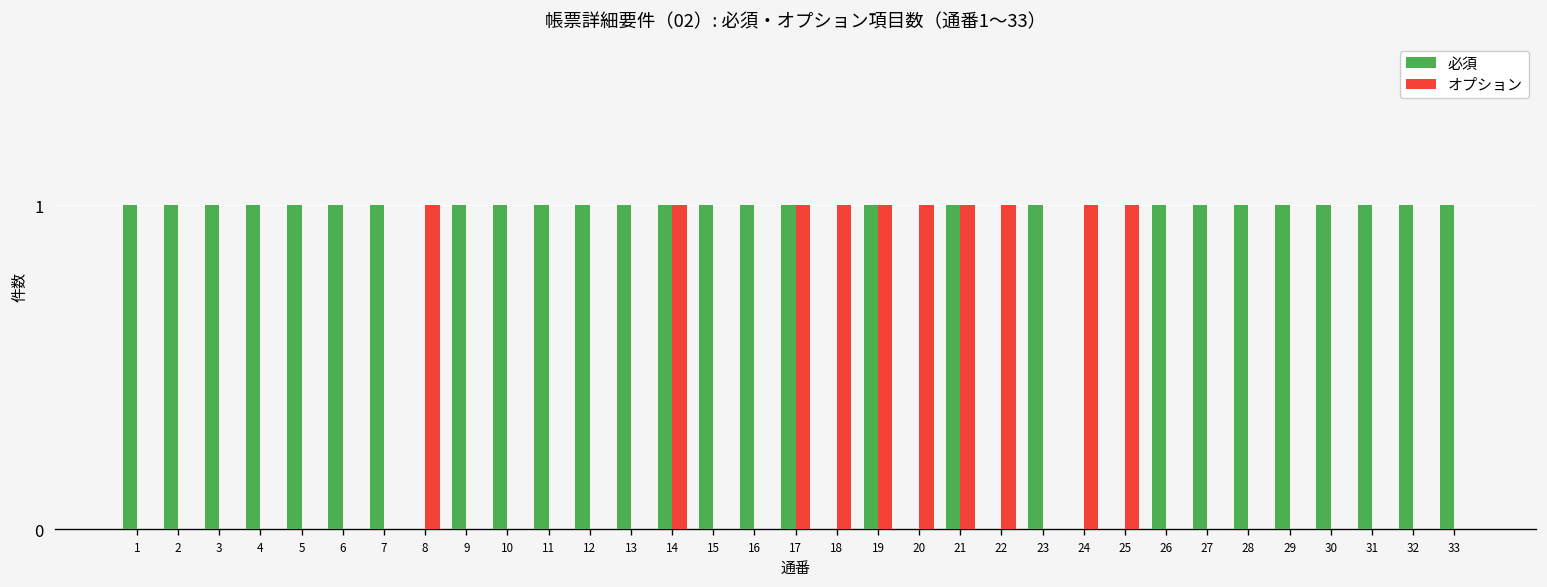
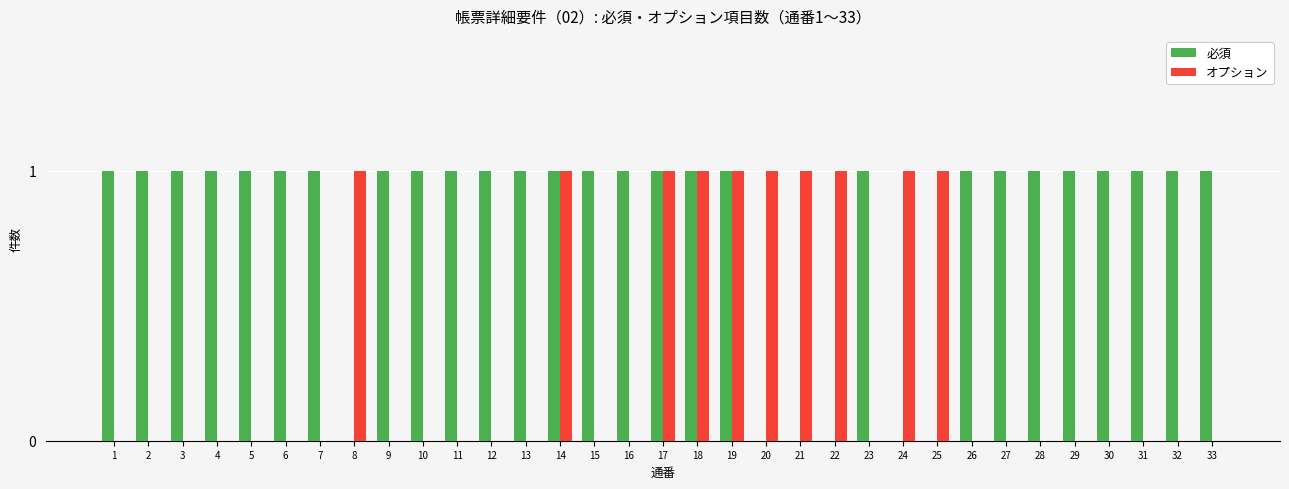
必須, 18: 0 -> 1
必須, 21: 1 -> 0
